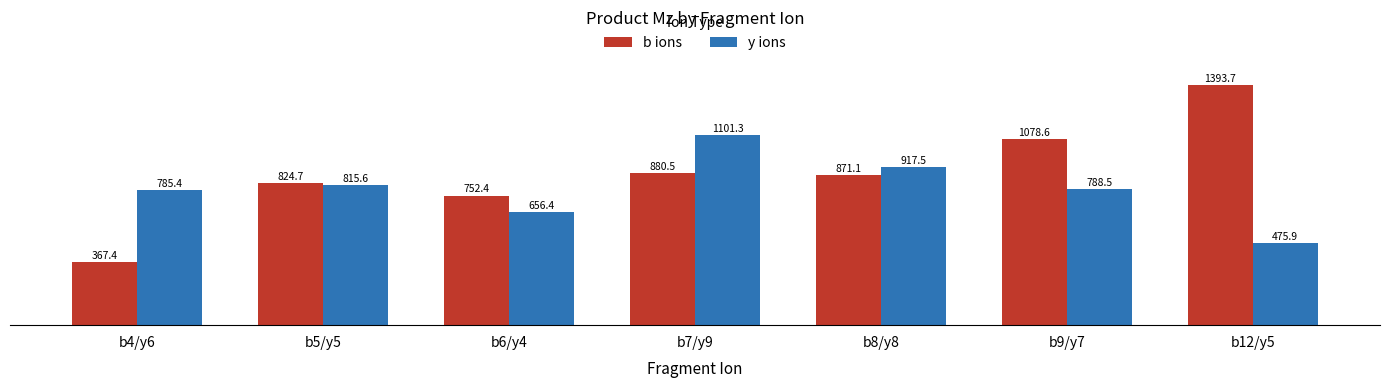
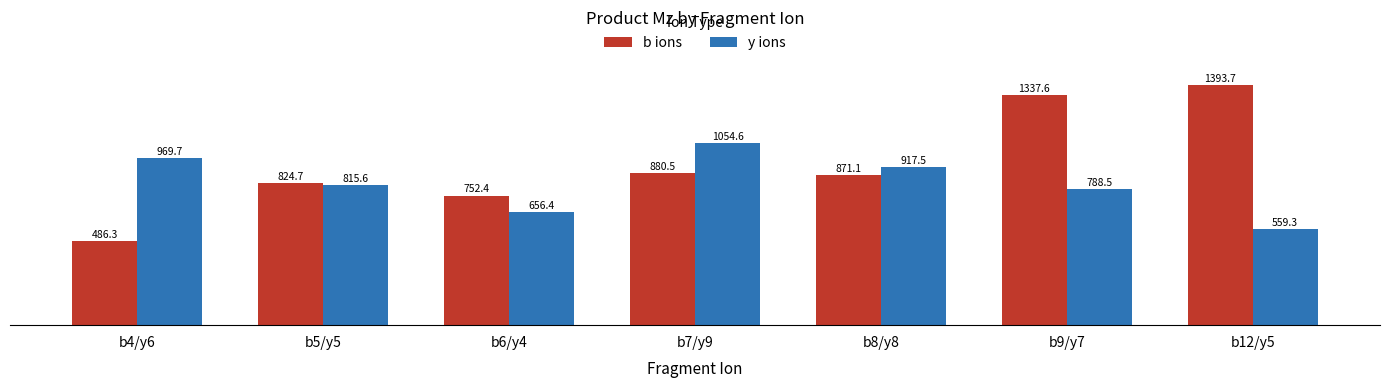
b ions, b4/y6: 367.4 -> 486.3
y ions, b4/y6: 785.4 -> 969.7
y ions, b7/y9: 1101.3 -> 1054.6
b ions, b9/y7: 1078.6 -> 1337.6
y ions, b12/y5: 475.9 -> 559.3
